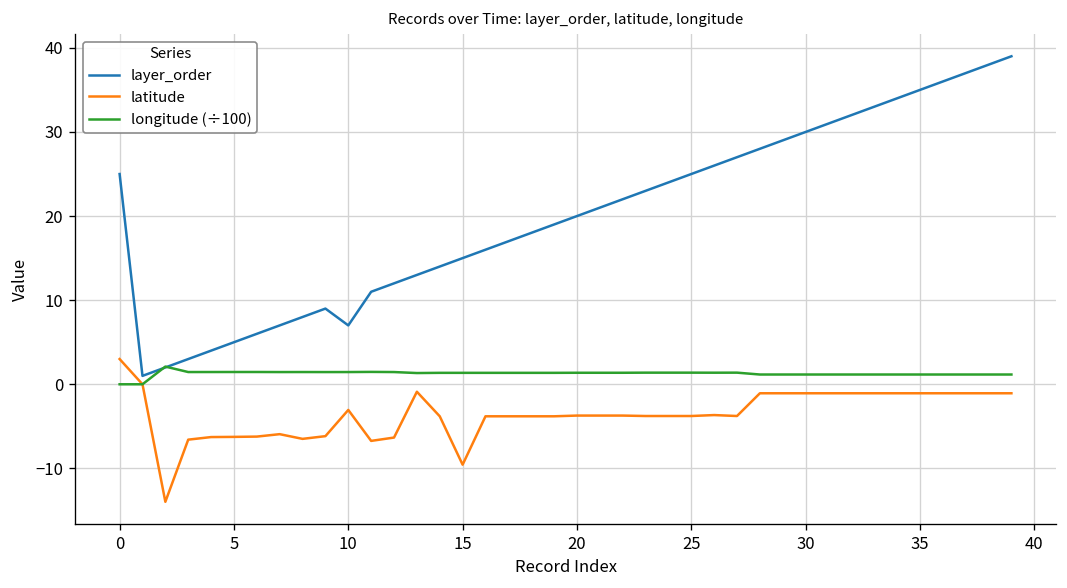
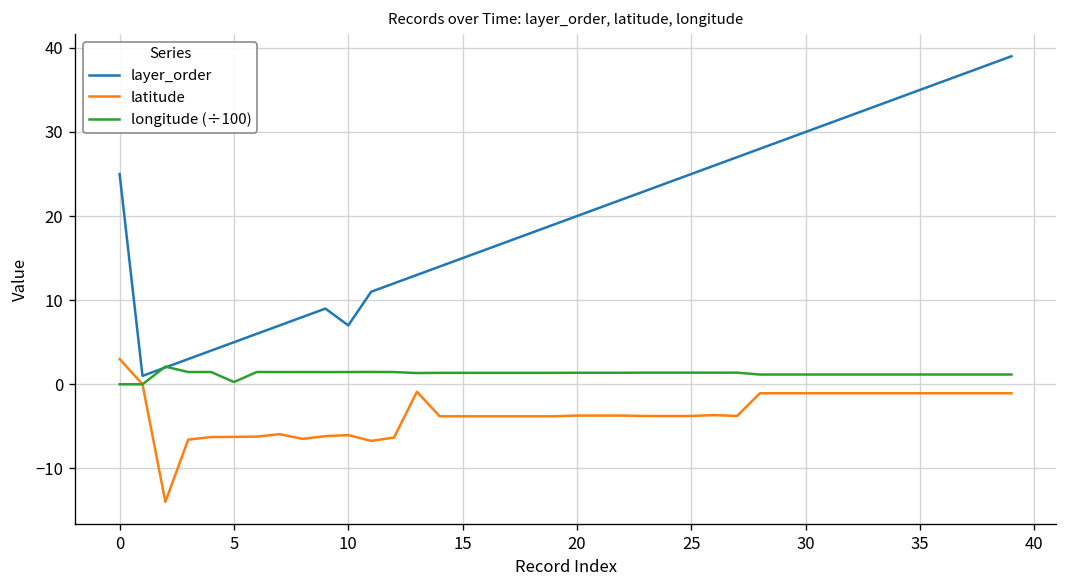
longitude (÷100), 5: 1 -> 0
latitude, 10: -3 -> -6
latitude, 15: -10 -> -4
